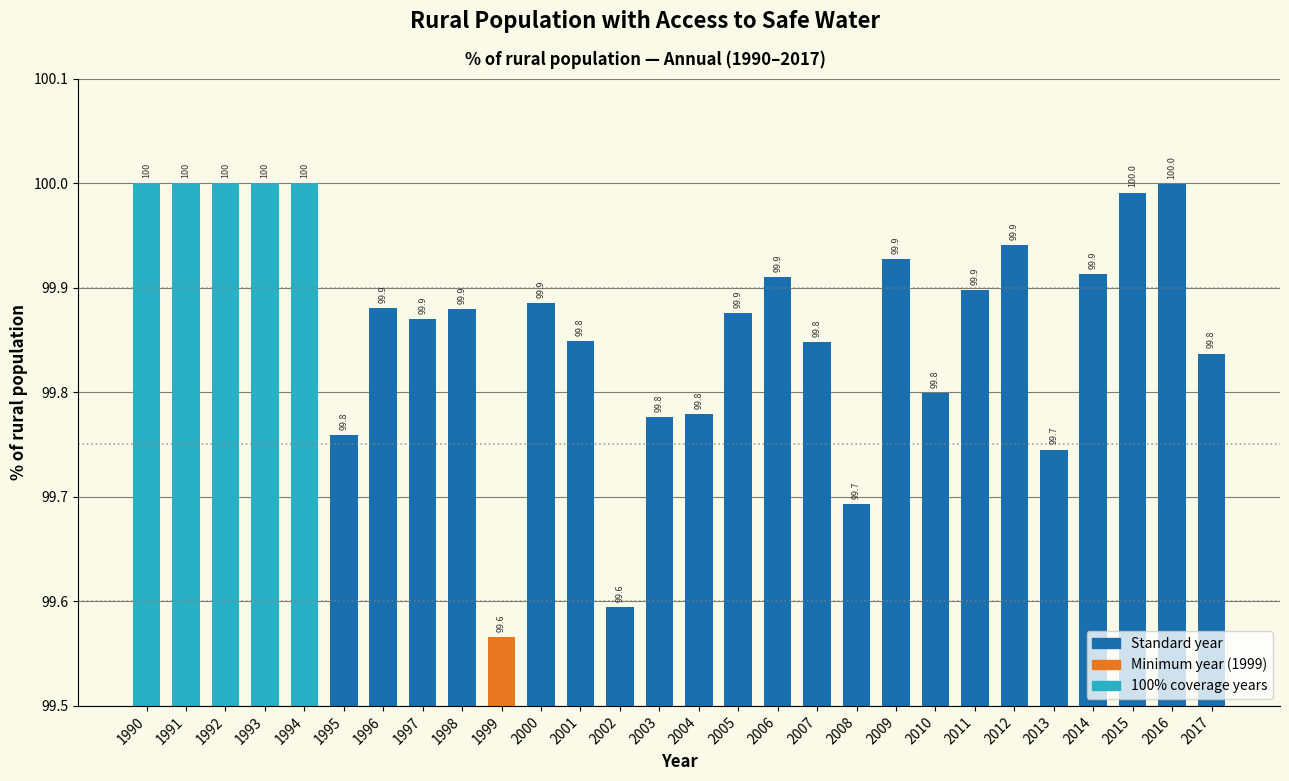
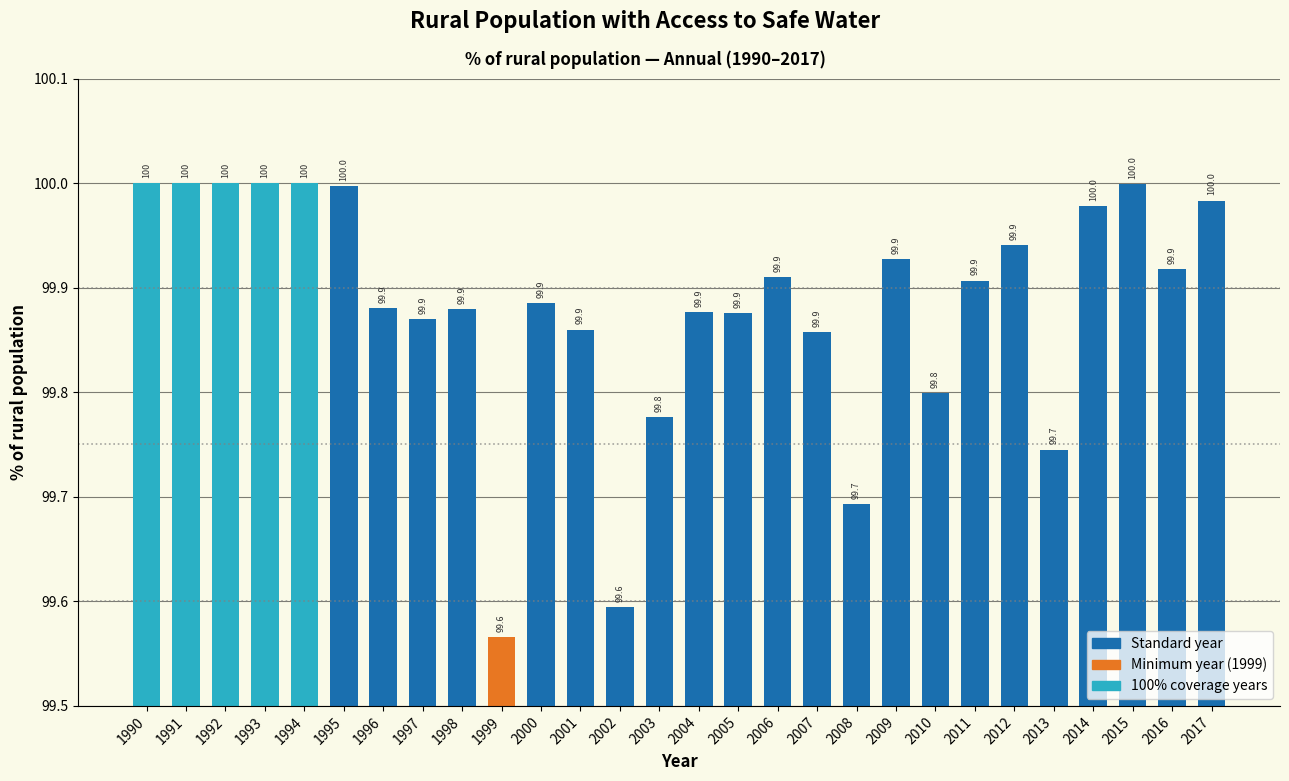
1995: 99.8 -> 100.0
2001: 99.8 -> 99.9
2004: 99.8 -> 99.9
2007: 99.8 -> 99.9
2011: 99.898 -> 99.907
2014: 99.9 -> 100.0
2015: 99.991 -> 99.999
2016: 100.0 -> 99.9
2017: 99.8 -> 100.0
